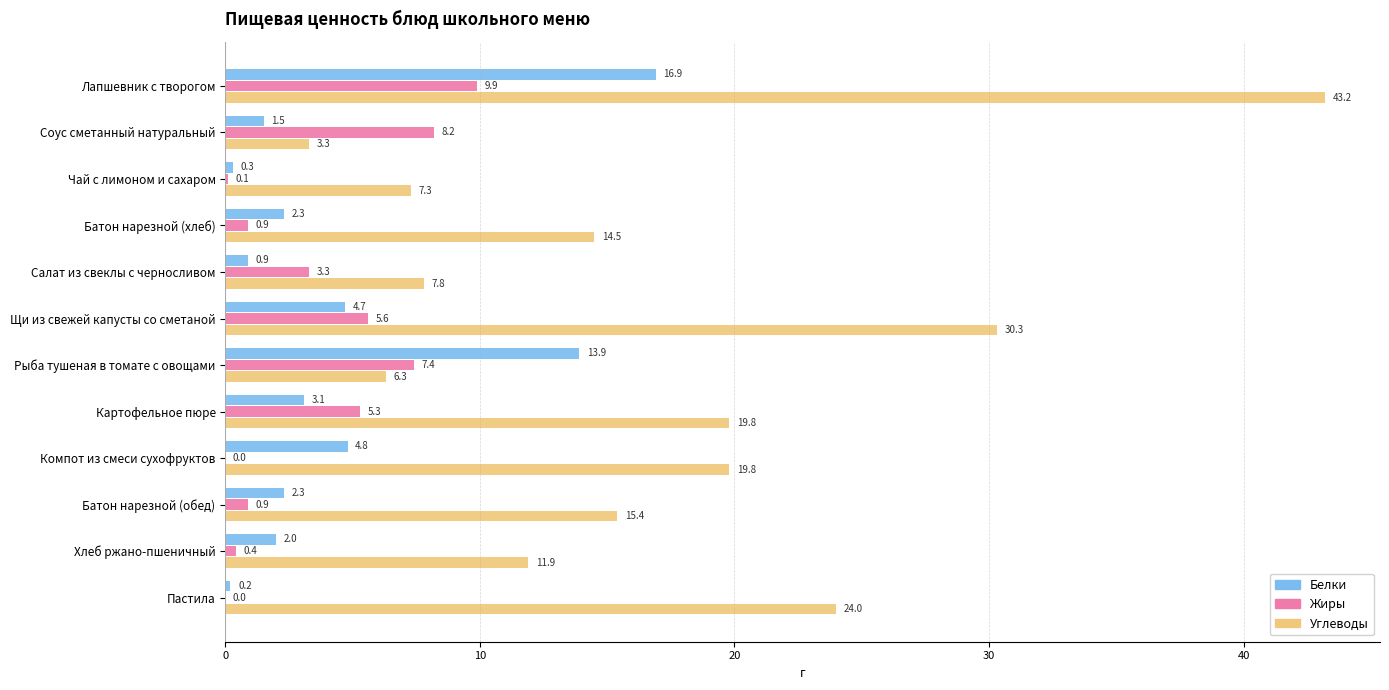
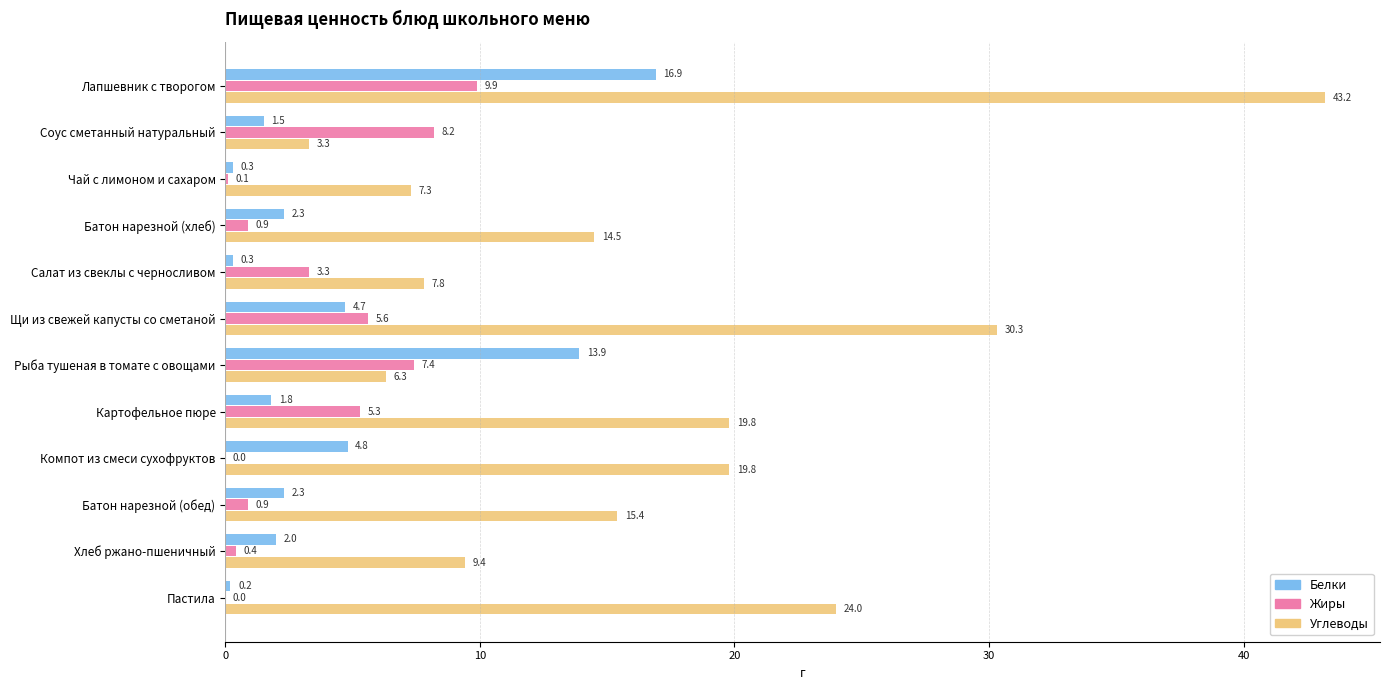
Белки, Салат из свеклы с черносливом: 0.9 -> 0.3
Белки, Картофельное пюре: 3.1 -> 1.8
Углеводы, Хлеб ржано-пшеничный: 11.9 -> 9.4
